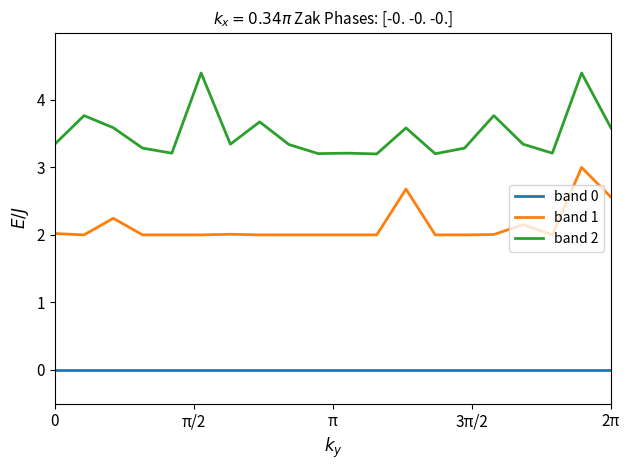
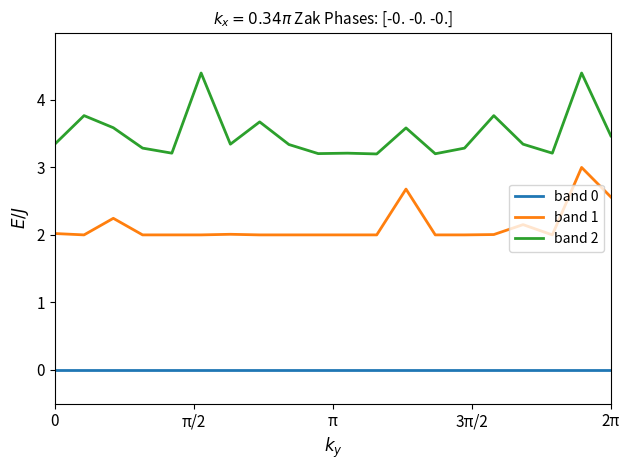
band 2, 2π: 3.6 -> 3.5
